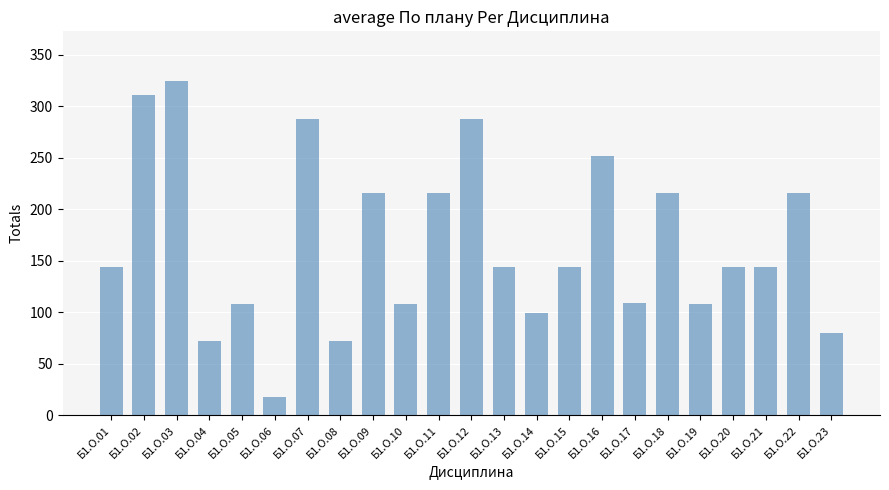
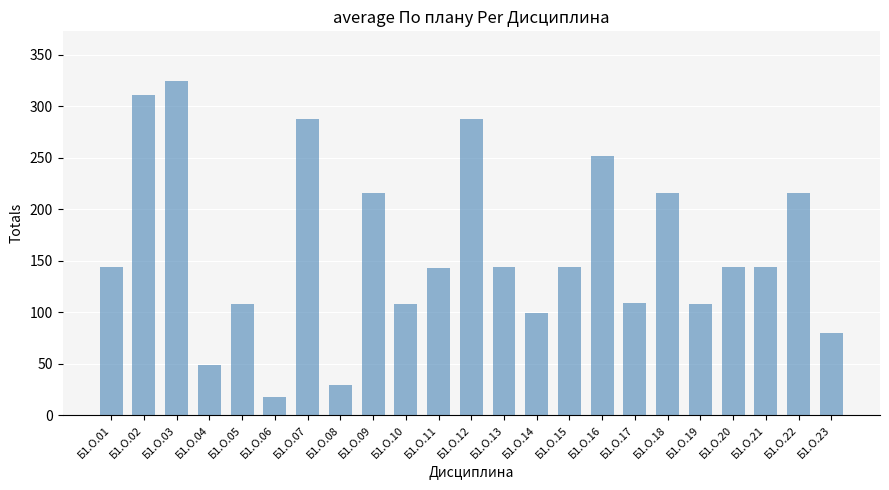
Б1.О.04: 72 -> 49
Б1.О.08: 72 -> 29
Б1.О.11: 216 -> 143
